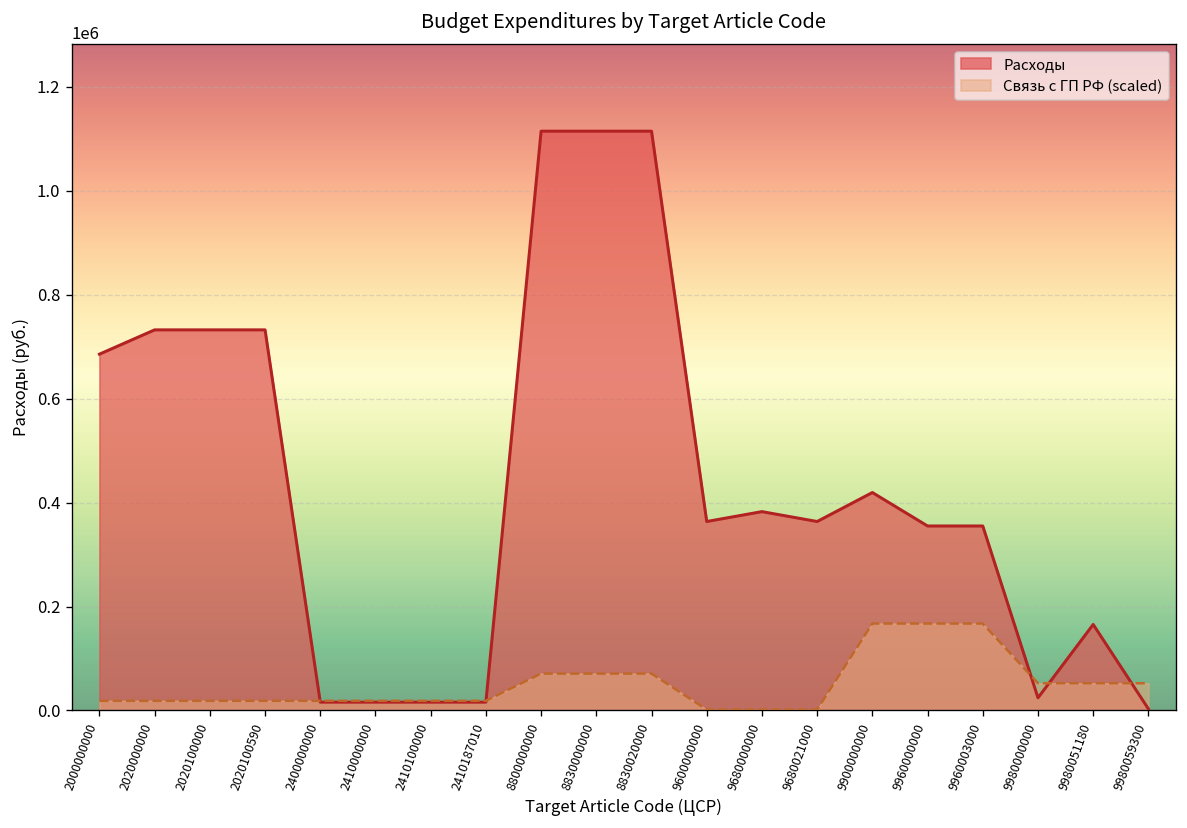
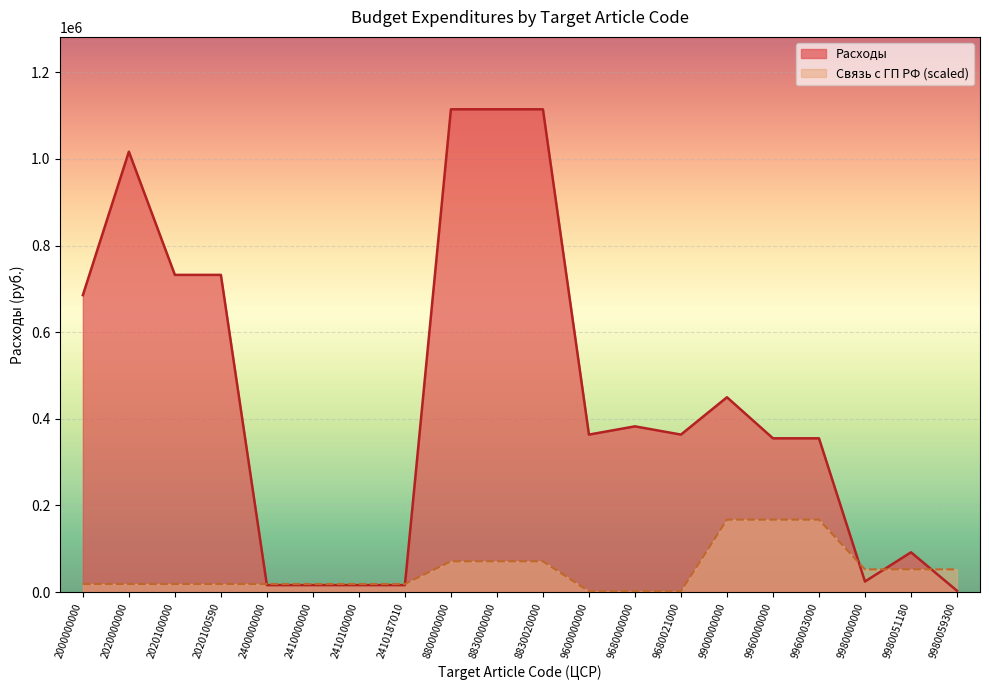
Расходы, 2020000000: 730000 -> 1020000
Расходы, 9900000000: 420000 -> 450000
Расходы, 9980051180: 170000 -> 90000
